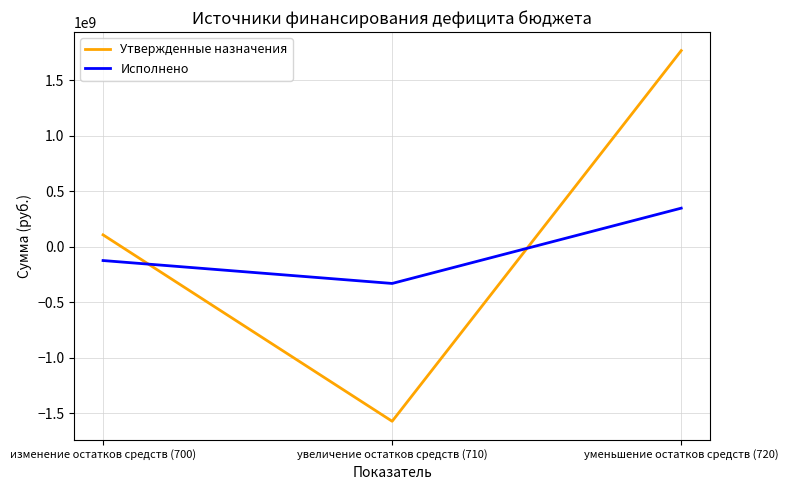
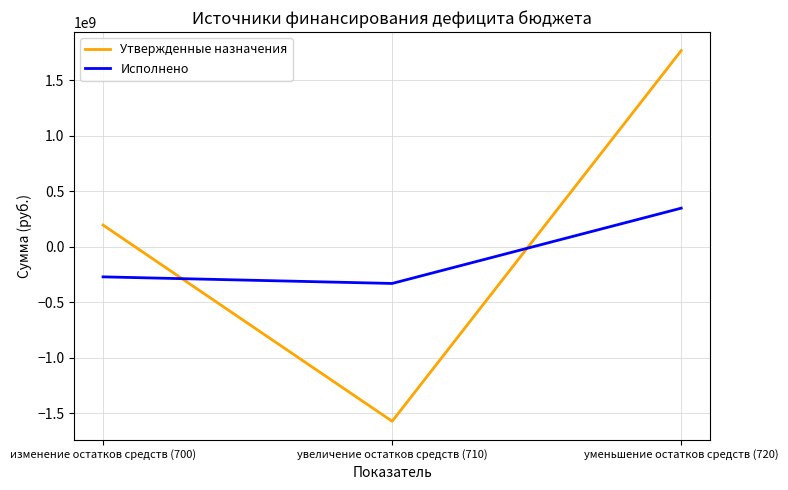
Утвержденные назначения, изменение остатков средств (700): 110000000 -> 200000000
Исполнено, изменение остатков средств (700): -120000000 -> -270000000
